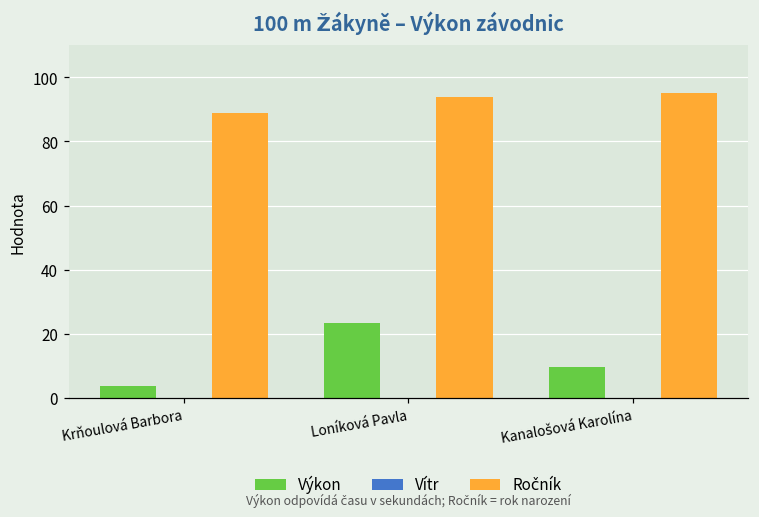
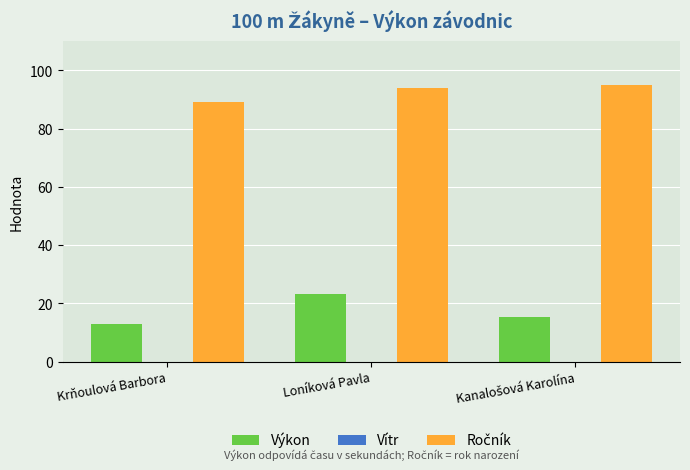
Výkon, Krňoulová Barbora: 4 -> 13
Výkon, Kanalošová Karolína: 10 -> 15
